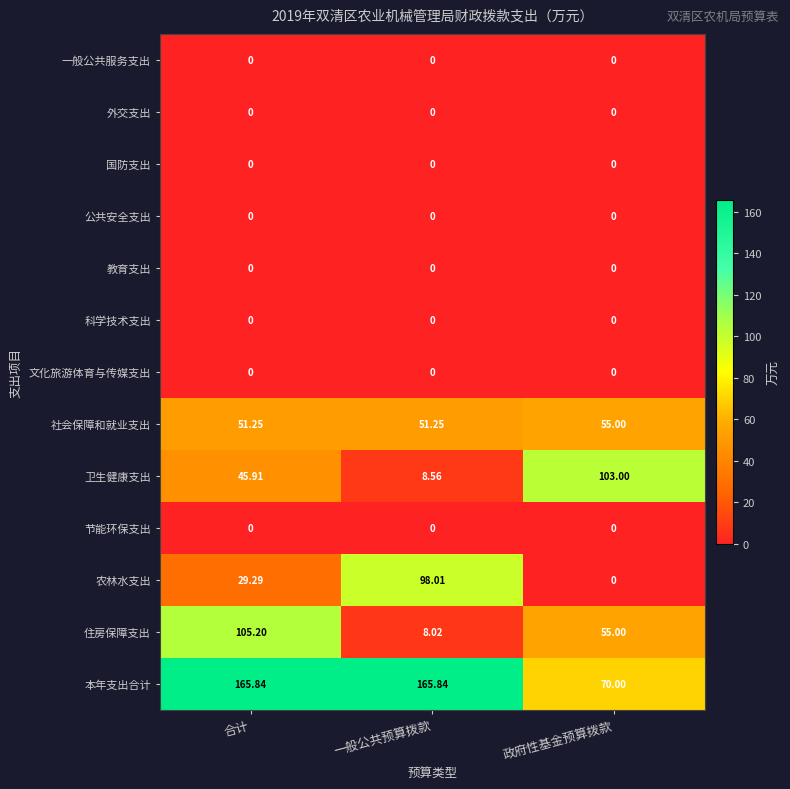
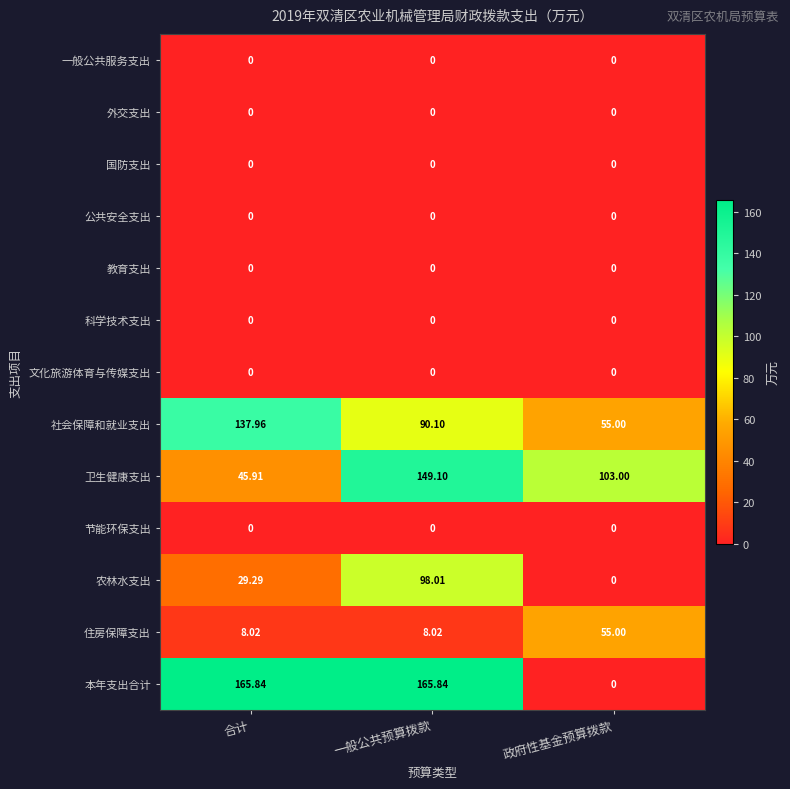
社会保障和就业支出, 合计: 51.25 -> 137.96
社会保障和就业支出, 一般公共预算拨款: 51.25 -> 90.10
卫生健康支出, 一般公共预算拨款: 8.56 -> 149.10
住房保障支出, 合计: 105.20 -> 8.02
本年支出合计, 政府性基金预算拨款: 70.00 -> 0
